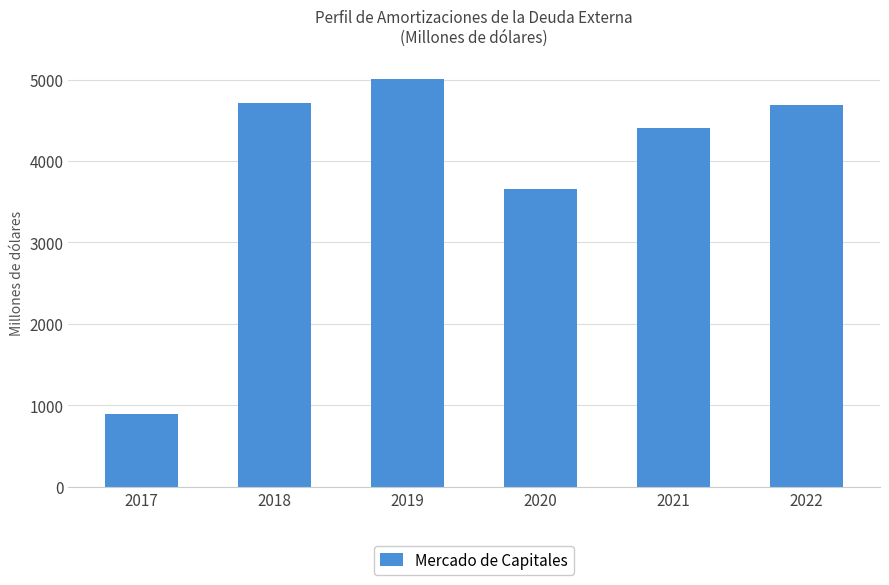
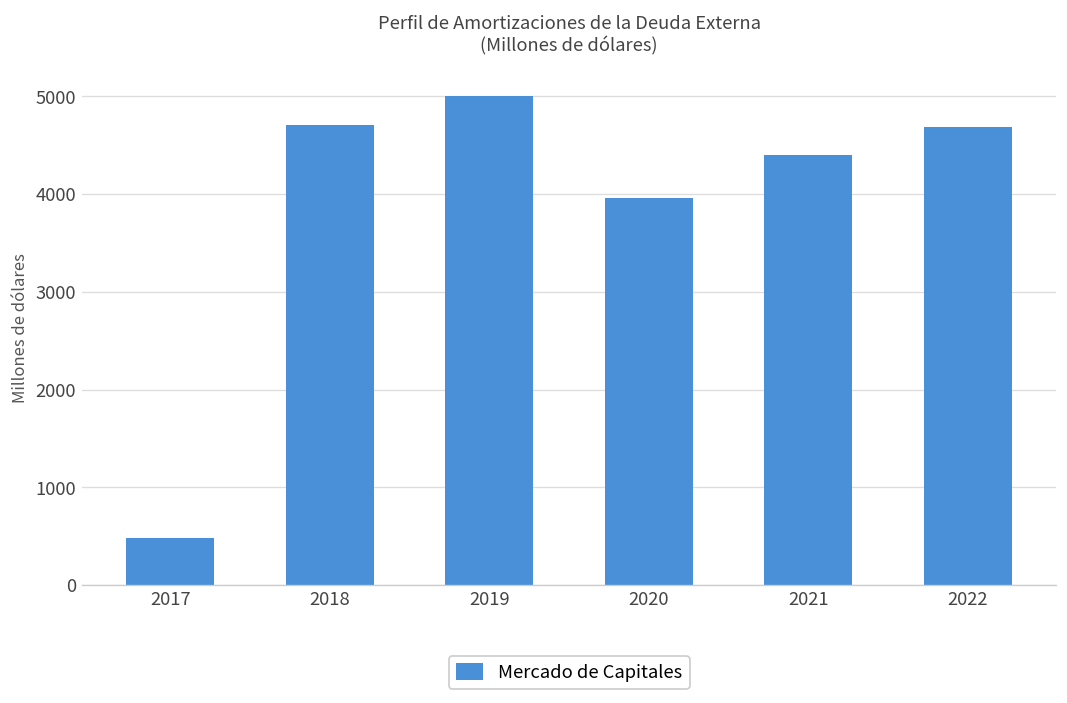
2017: 900 -> 500
2020: 3700 -> 4000
